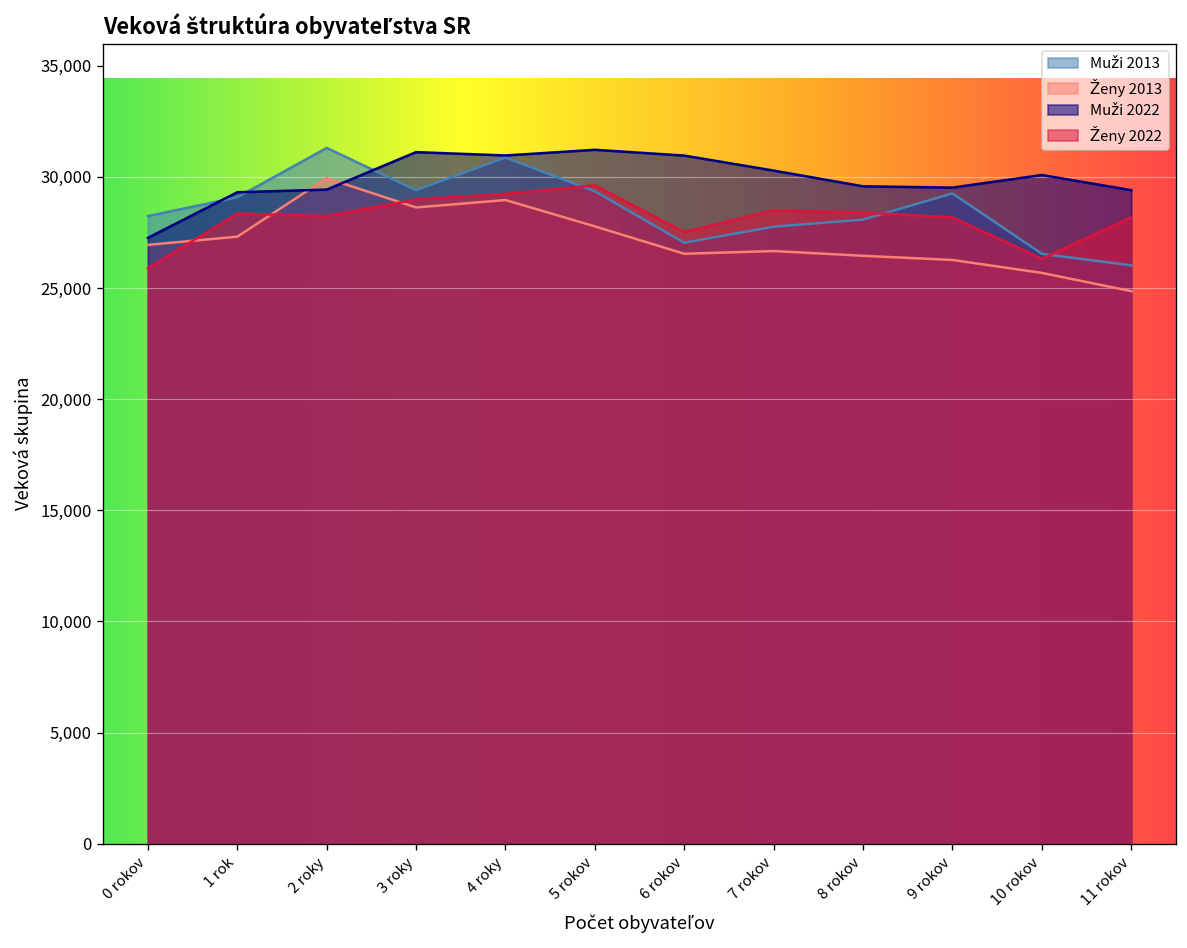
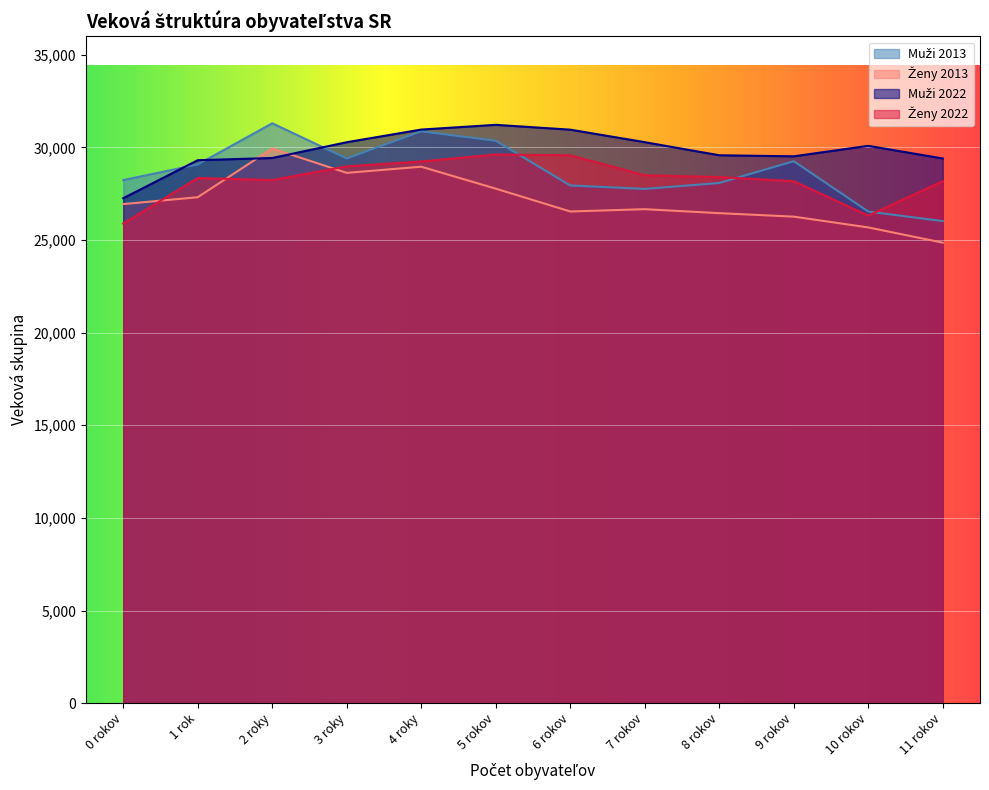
Muži 2022, 3 roky: 31,100 -> 30,300
Muži 2013, 5 rokov: 29,300 -> 30,400
Muži 2013, 6 rokov: 27,000 -> 27,900
Ženy 2022, 6 rokov: 27,500 -> 29,600
